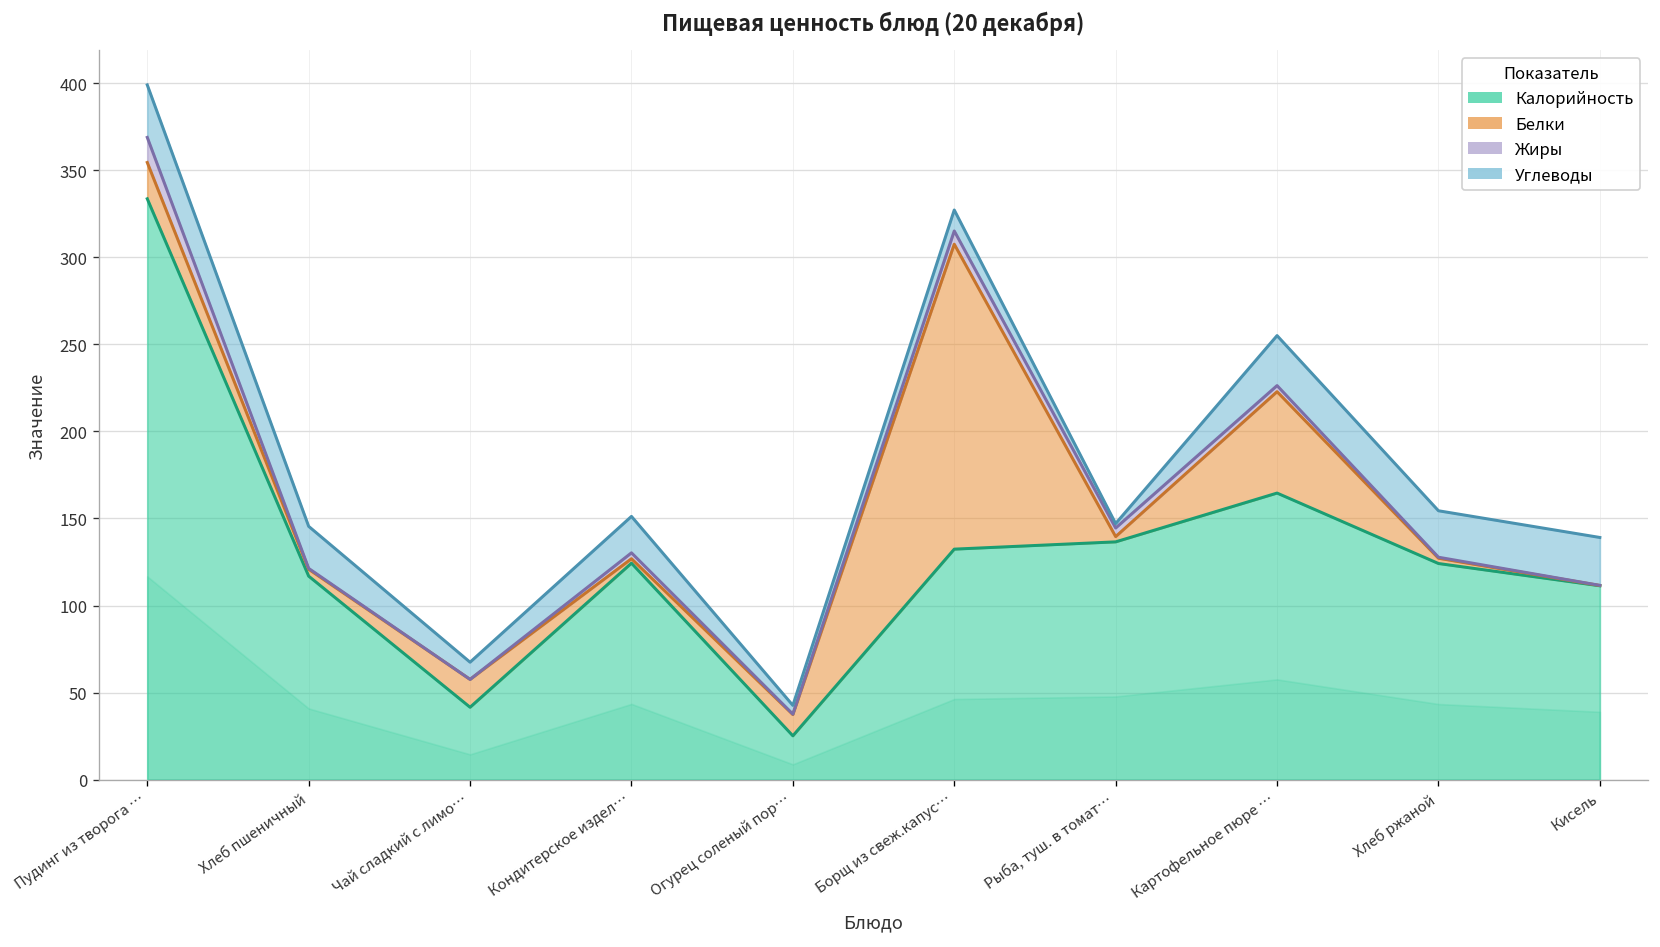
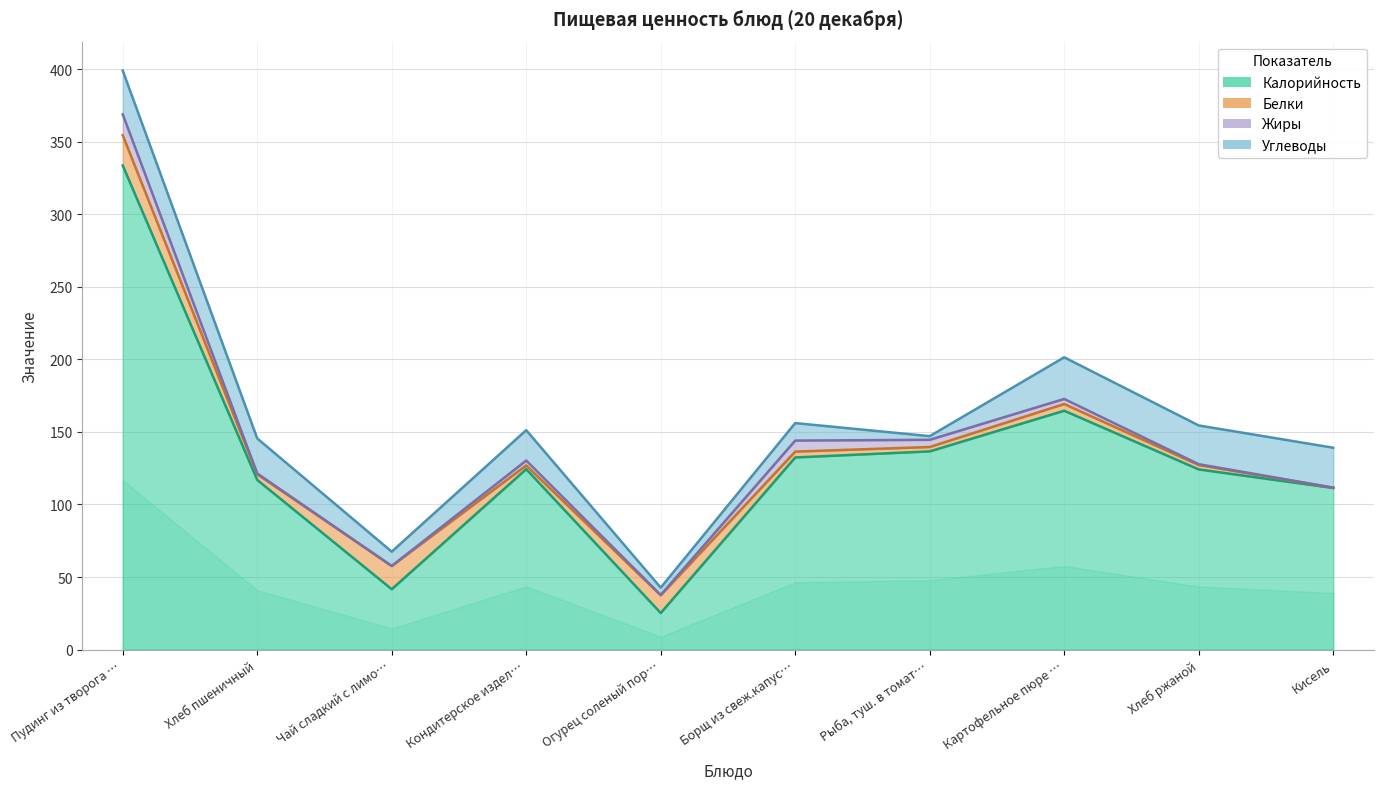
Белки, Борщ из свеж.капус…: 175 -> 4
Белки, Картофельное пюре …: 58 -> 5
